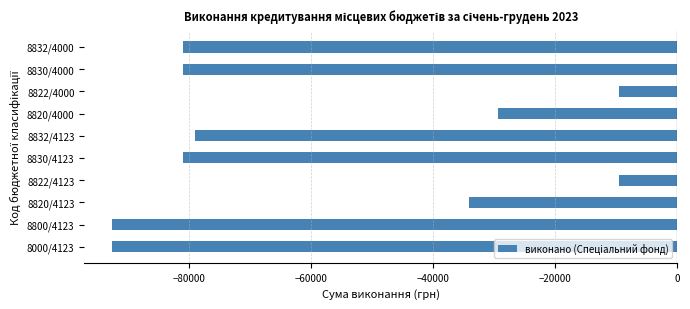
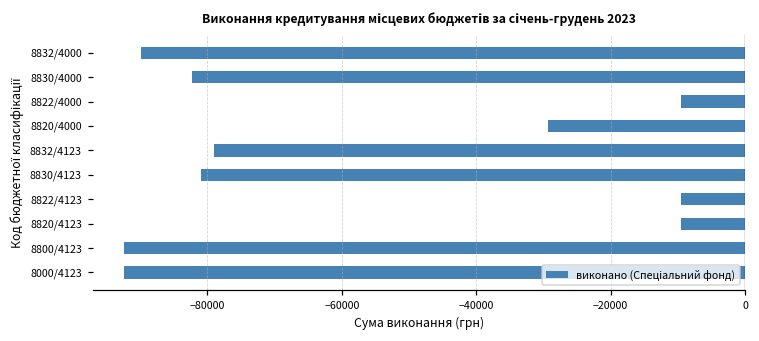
8832/4000: -81000 -> -90000
8830/4000: -81000 -> -82000
8820/4123: -34000 -> -9000
